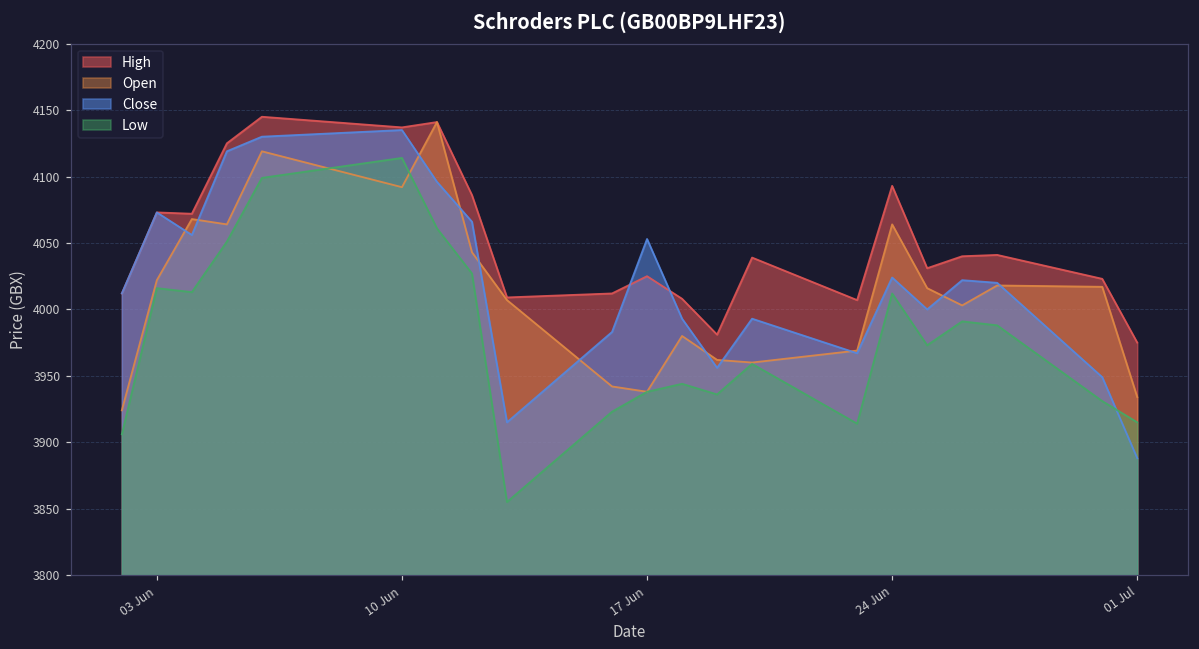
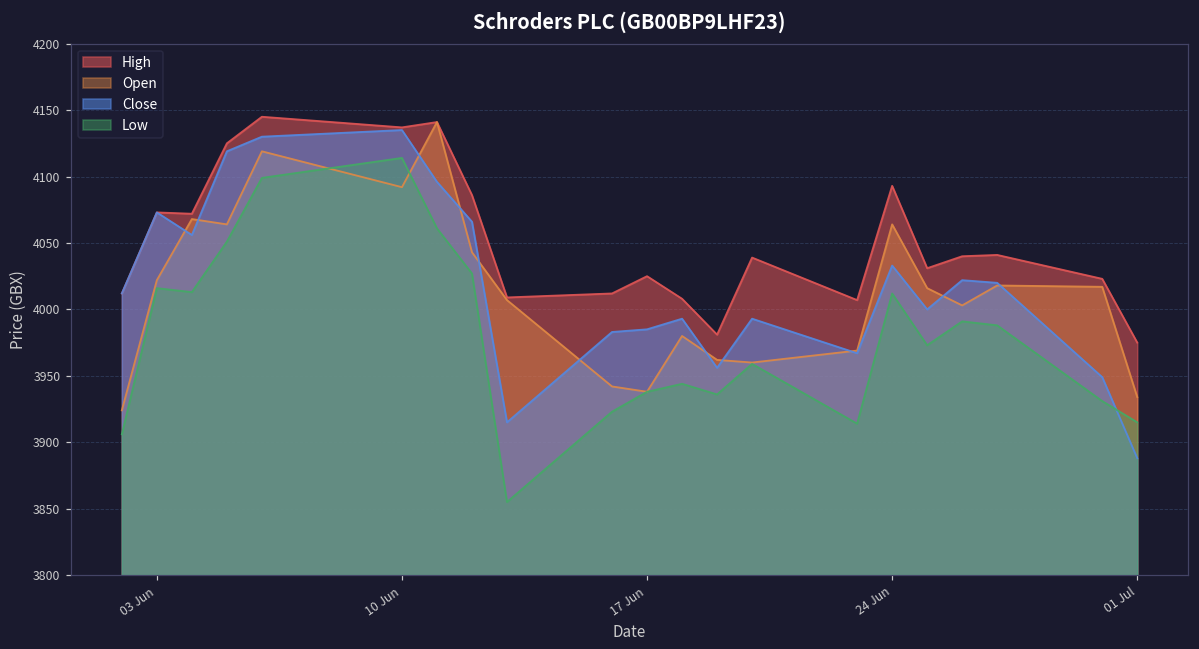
Close, 17 Jun: 4053 -> 3985
Close, 24 Jun: 4024 -> 4033
